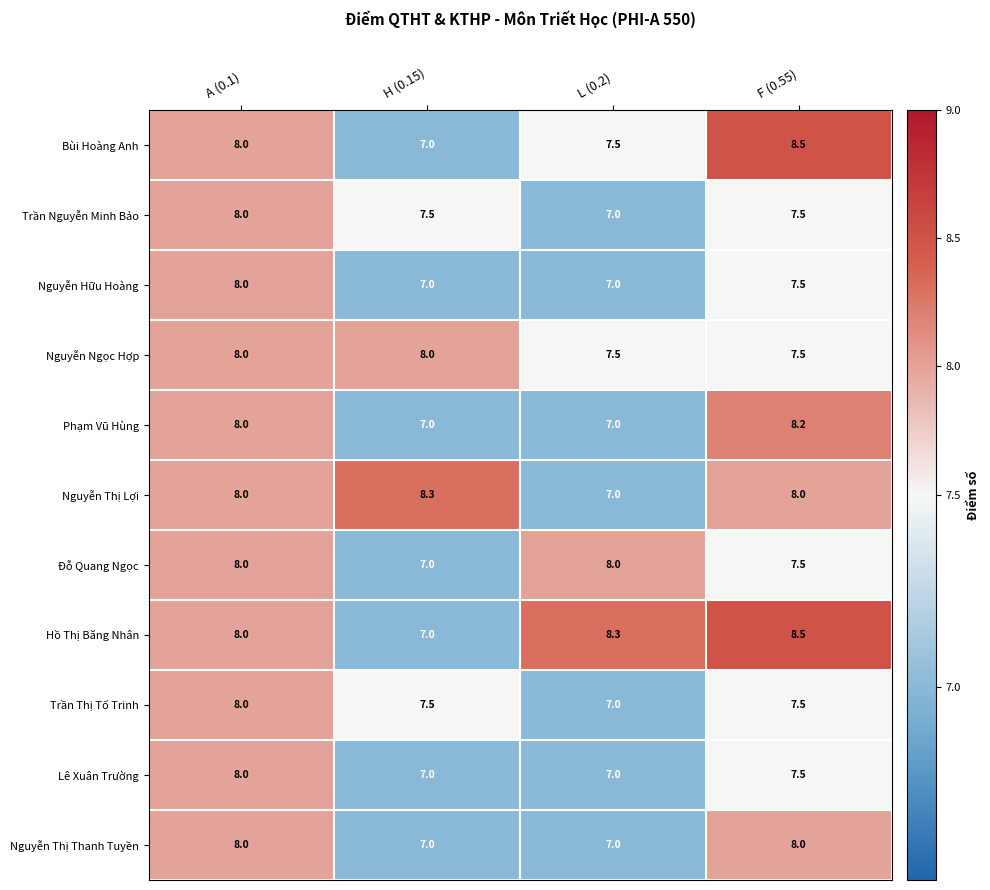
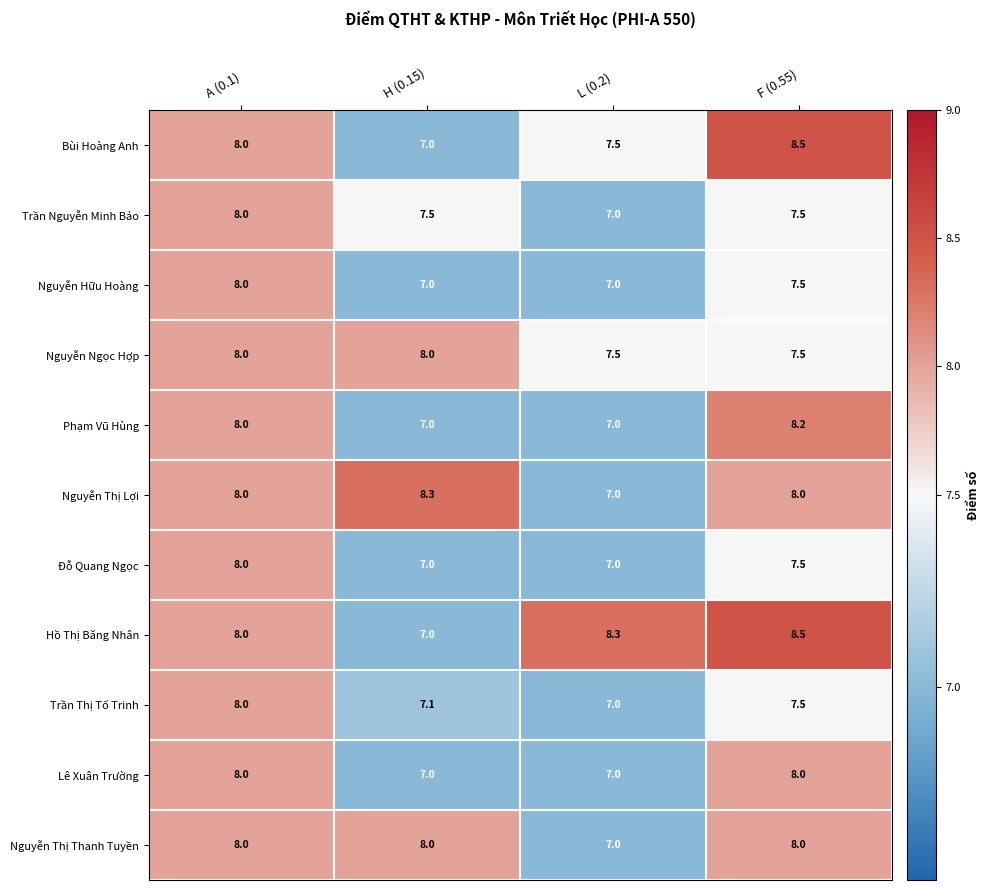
Đỗ Quang Ngọc, L (0.2): 8.0 -> 7.0
Trần Thị Tố Trinh, H (0.15): 7.5 -> 7.1
Lê Xuân Trường, F (0.55): 7.5 -> 8.0
Nguyễn Thị Thanh Tuyền, H (0.15): 7.0 -> 8.0
